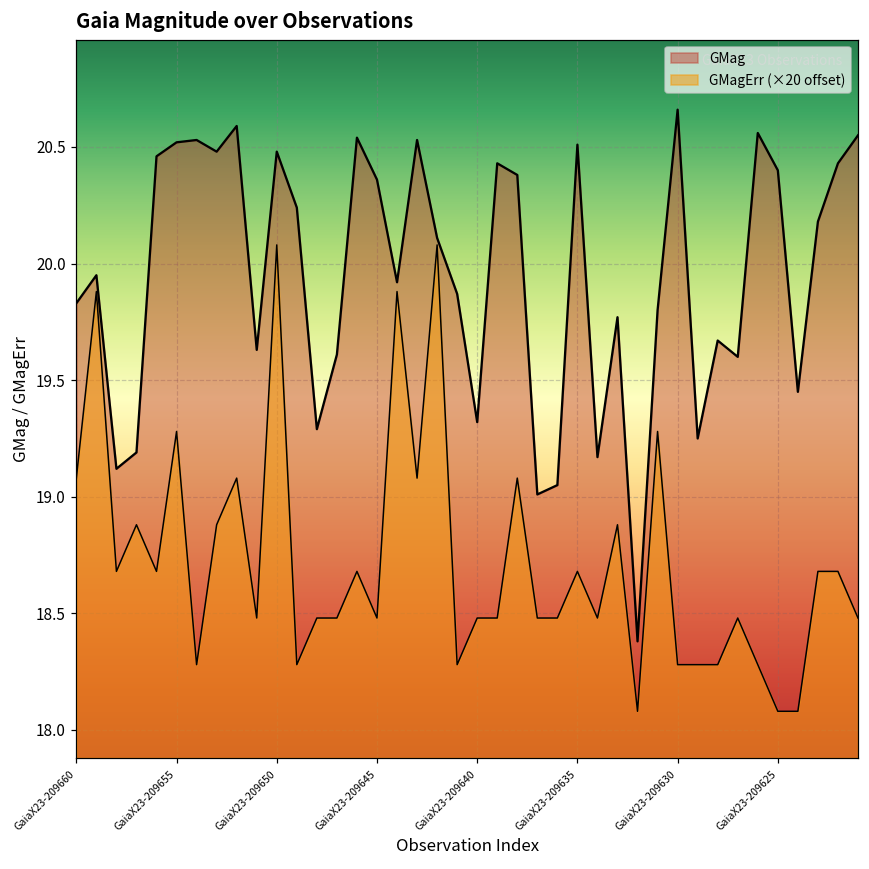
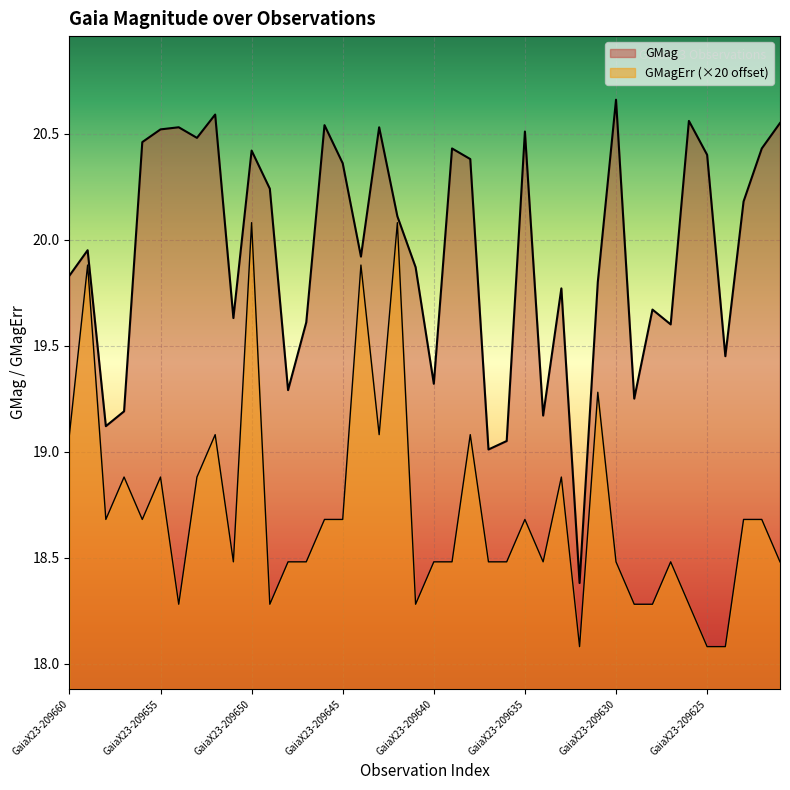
GMagErr (×20 offset), GaiaX23-209655: 19.28 -> 18.88
GMag, GaiaX23-209650: 20.48 -> 20.42
GMagErr (×20 offset), GaiaX23-209645: 18.48 -> 18.68
GMagErr (×20 offset), GaiaX23-209630: 18.28 -> 18.48
